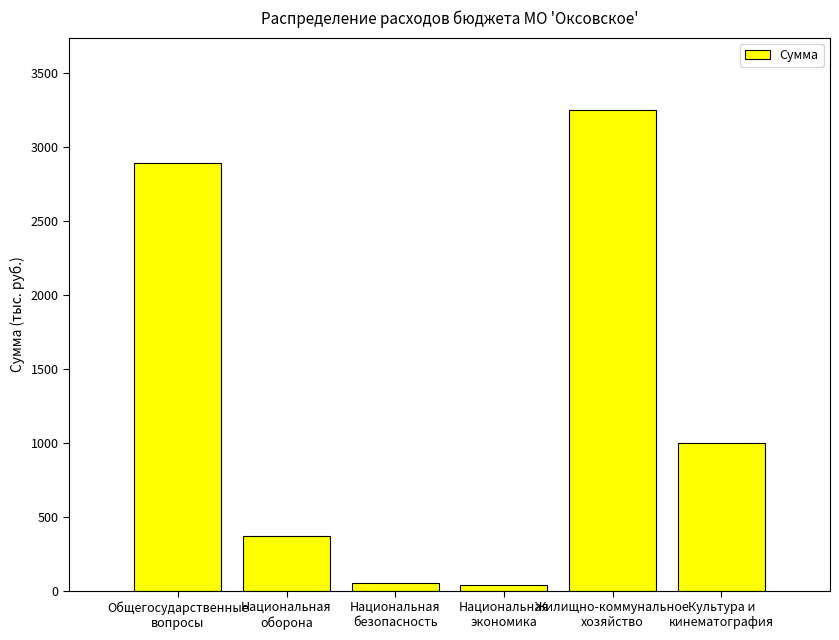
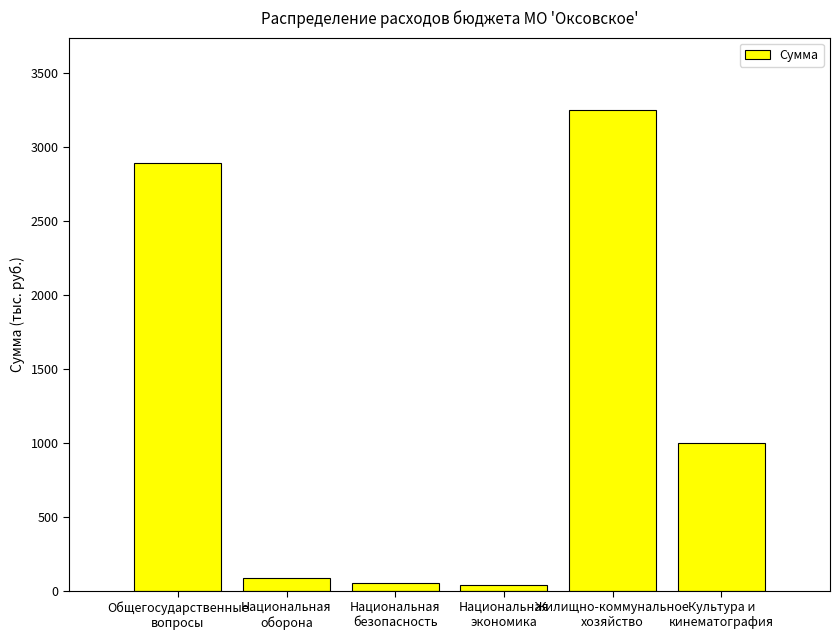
Национальная оборона: 370 -> 90
